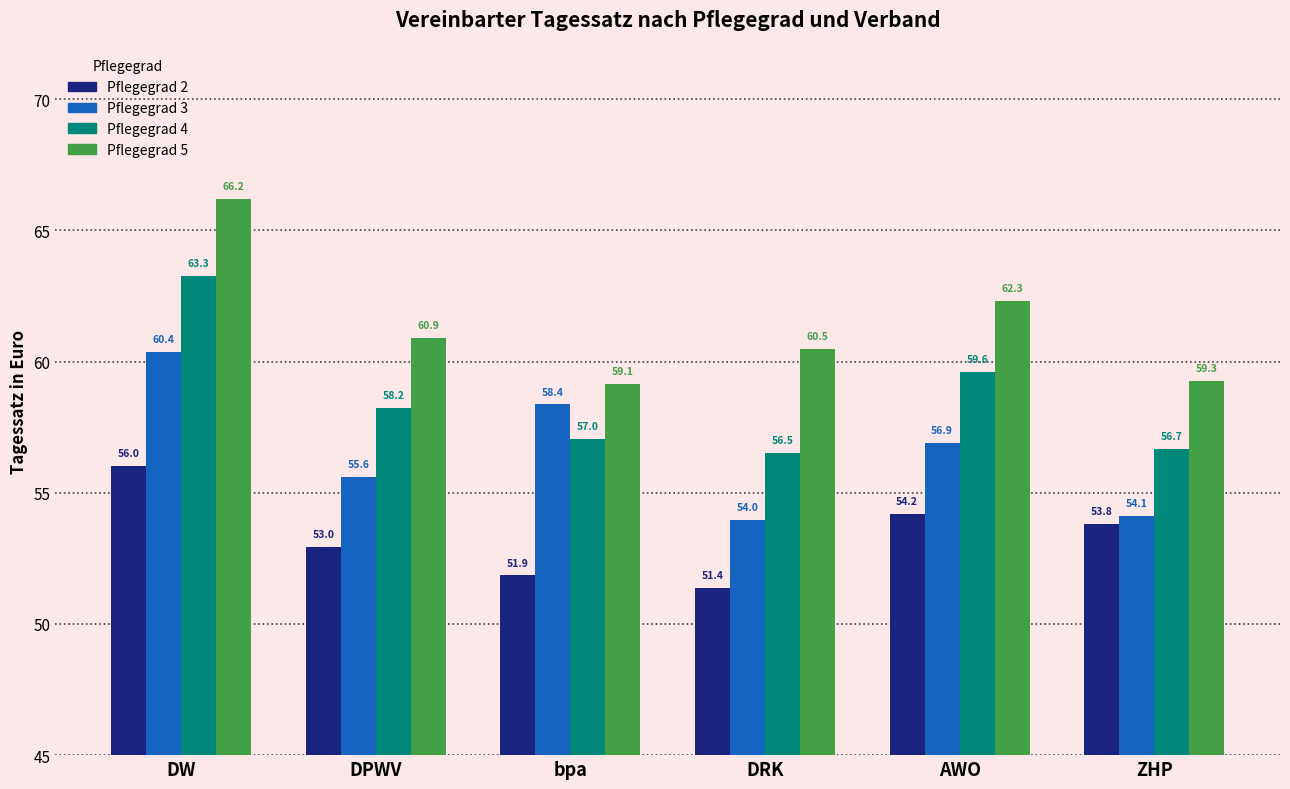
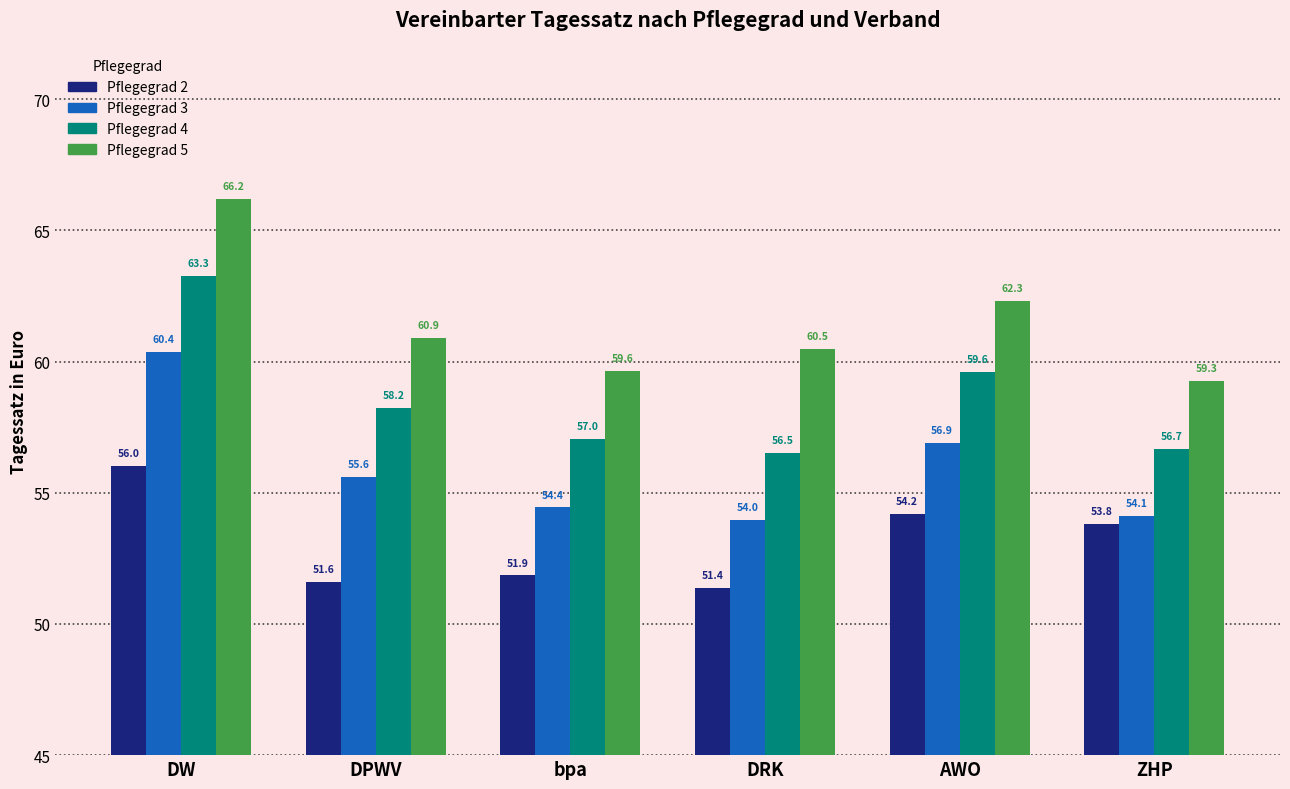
Pflegegrad 2, DPWV: 53.0 -> 51.6
Pflegegrad 3, bpa: 58.4 -> 54.4
Pflegegrad 5, bpa: 59.1 -> 59.6
